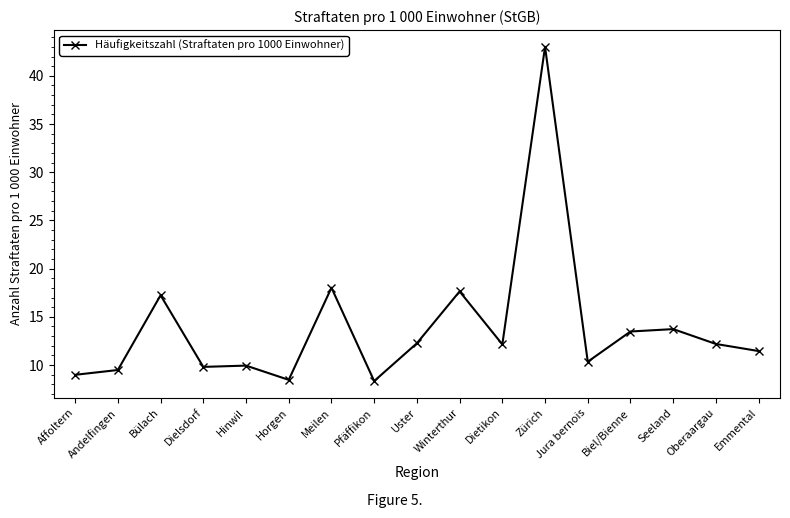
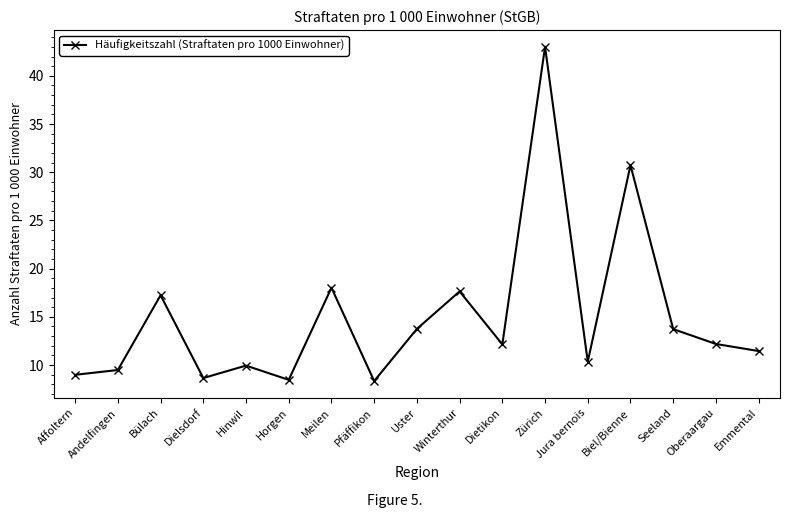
Dielsdorf: 10 -> 9
Uster: 12 -> 14
Biel/Bienne: 13 -> 31
